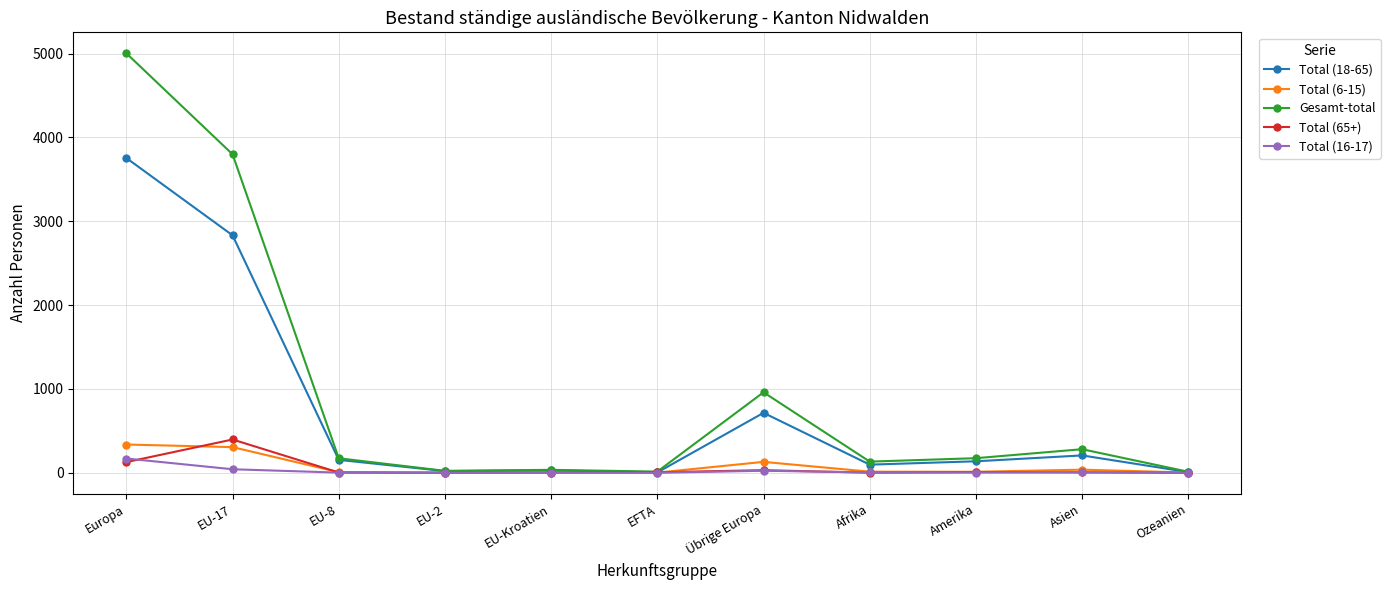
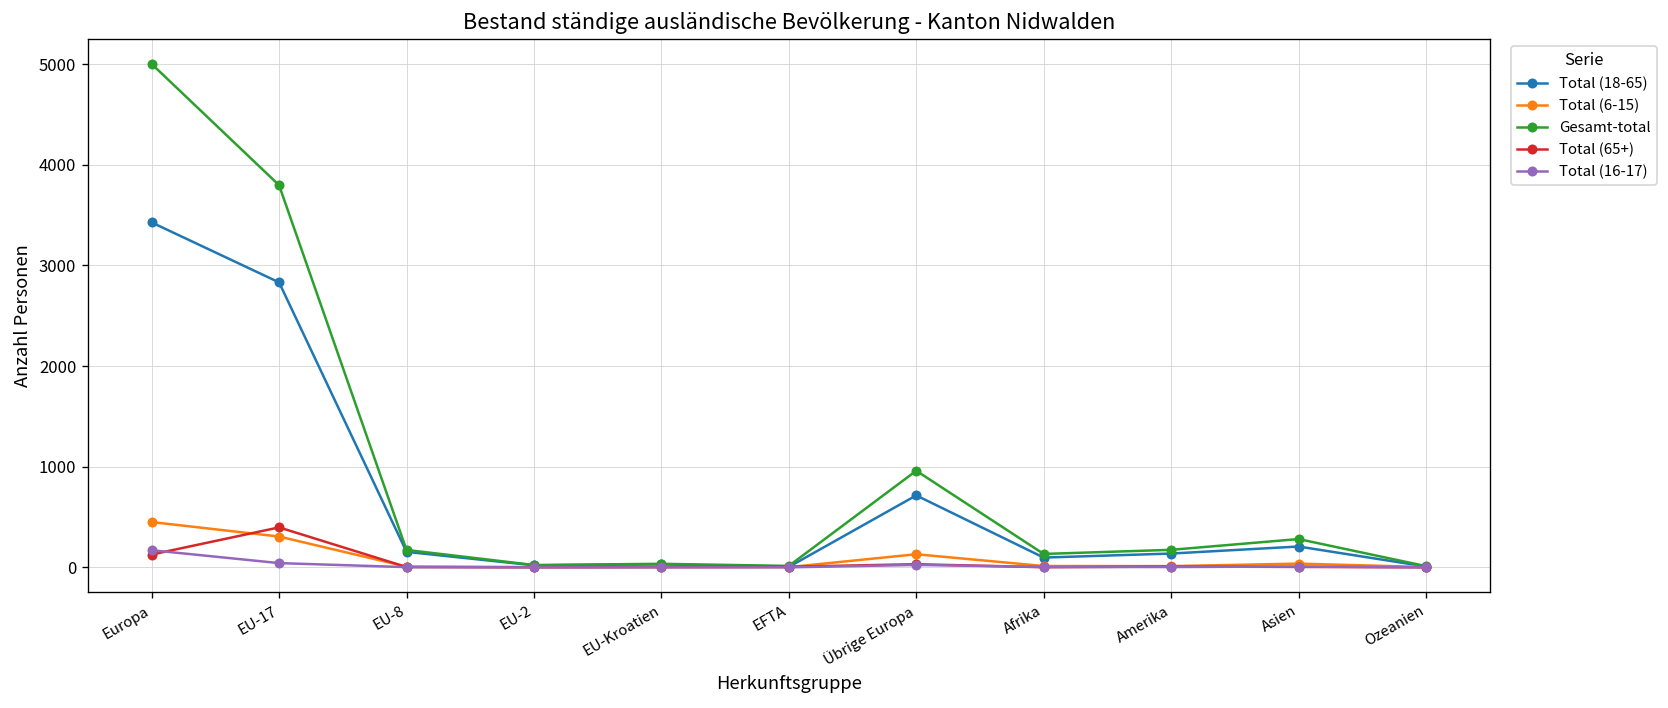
Total (18-65), Europa: 3800 -> 3400
Total (6-15), Europa: 300 -> 500
